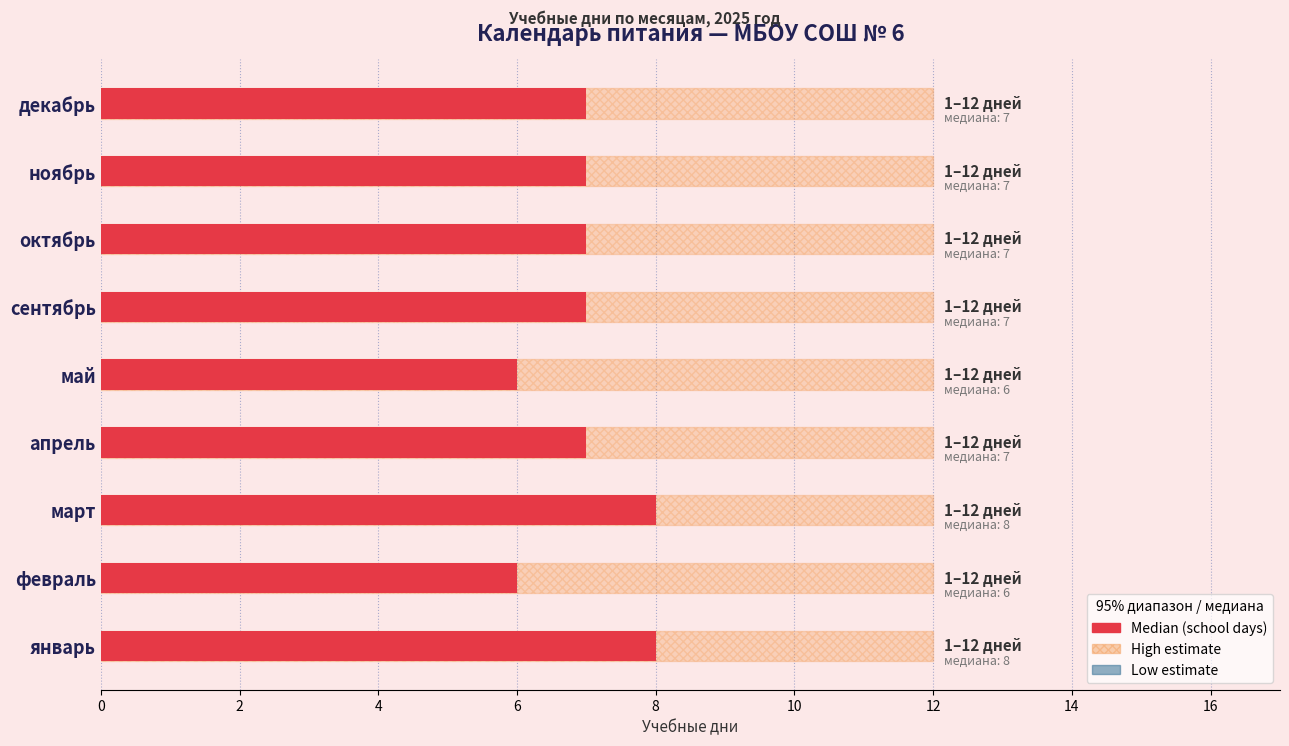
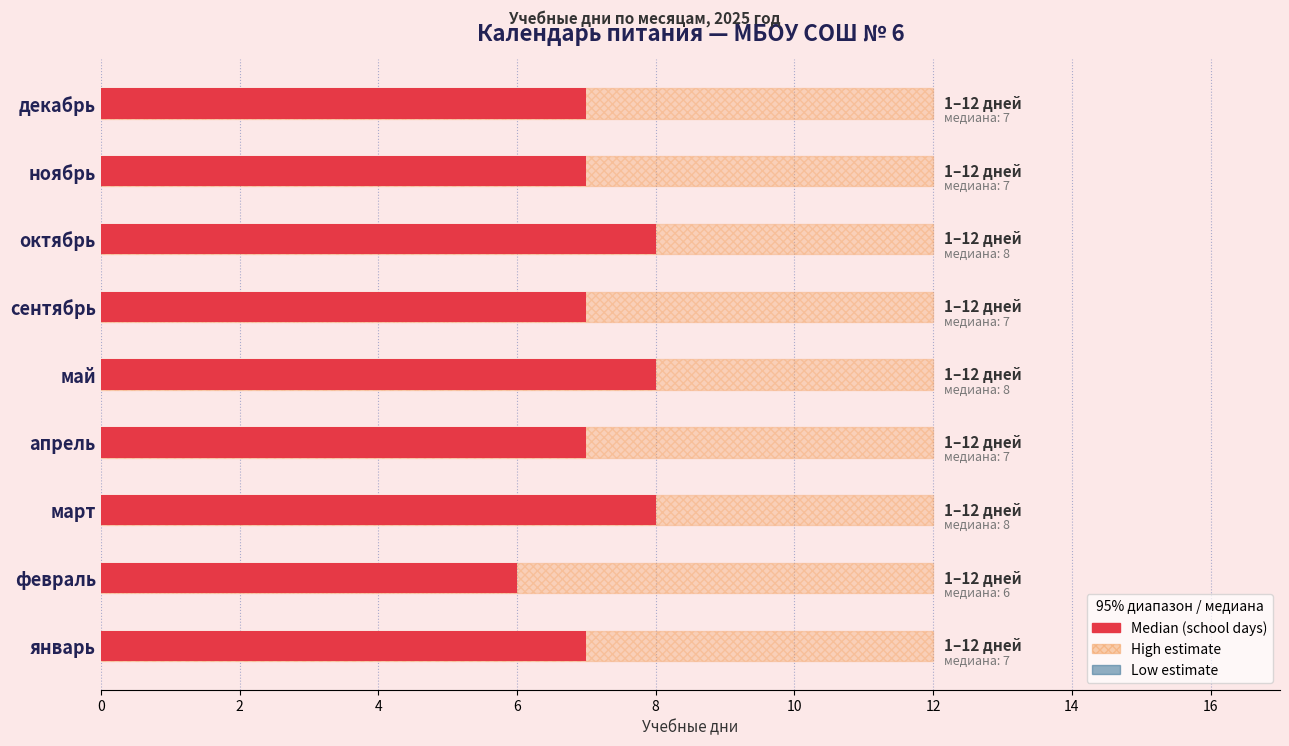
Median (school days), октябрь: 7 -> 8
Median (school days), май: 6 -> 8
Median (school days), январь: 8 -> 7
